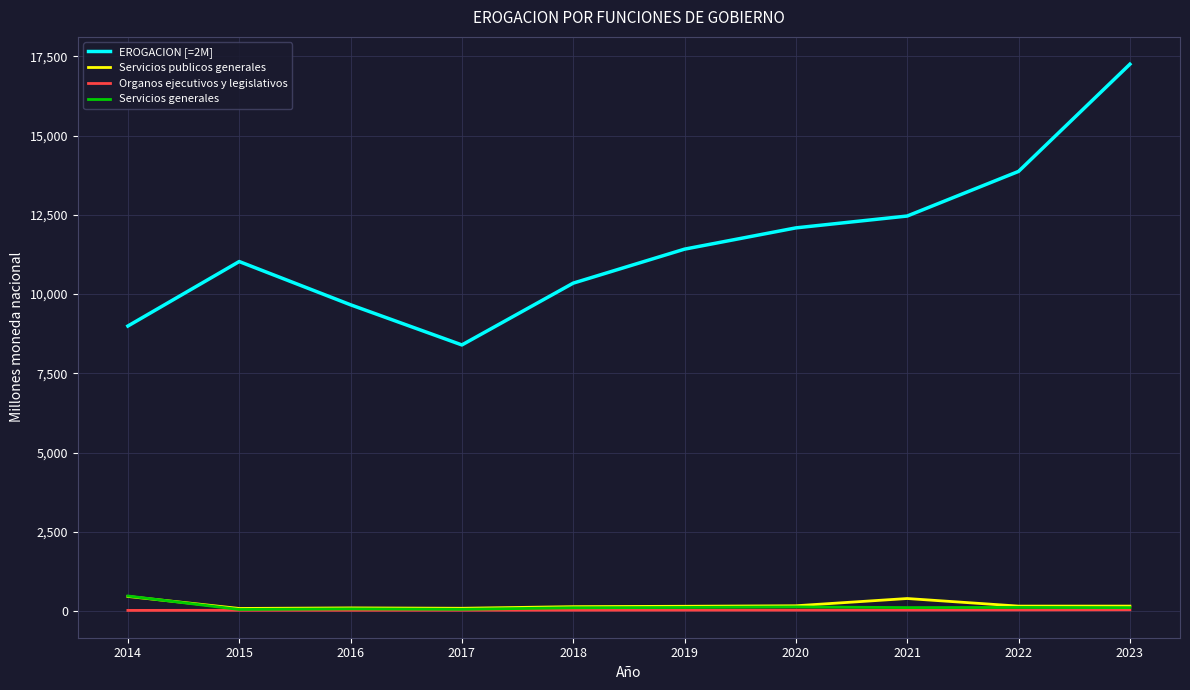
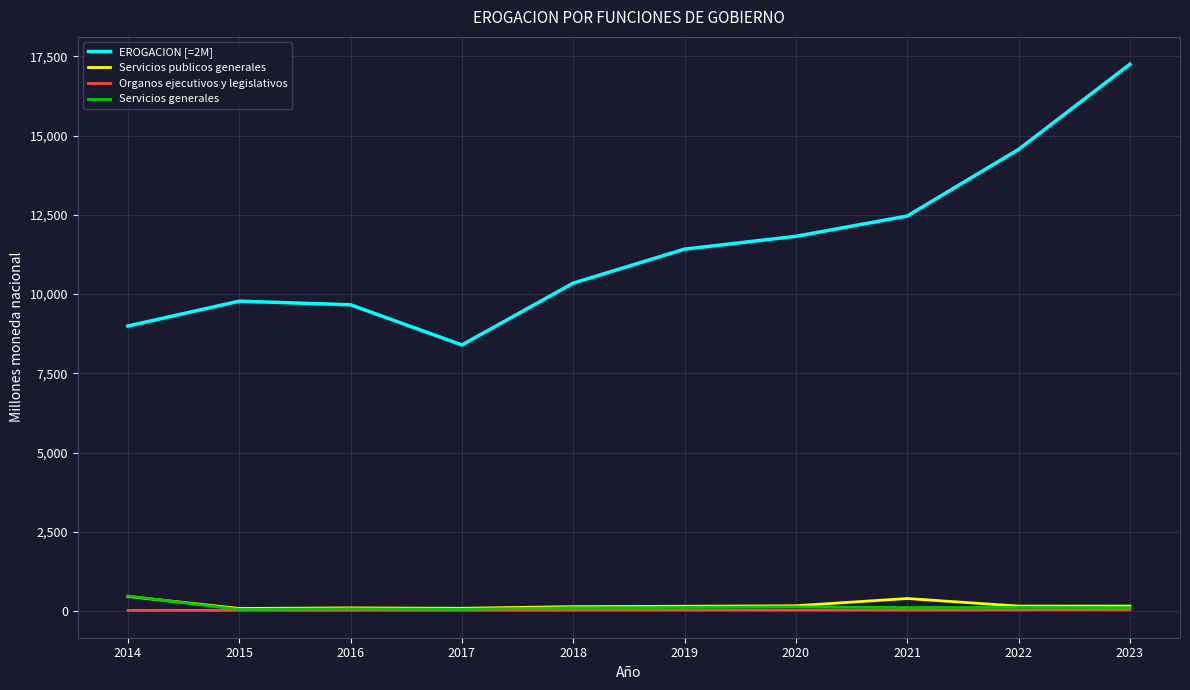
EROGACION [=2M], 2015: 11,000 -> 9,800
EROGACION [=2M], 2020: 12,100 -> 11,800
EROGACION [=2M], 2022: 13,900 -> 14,600
